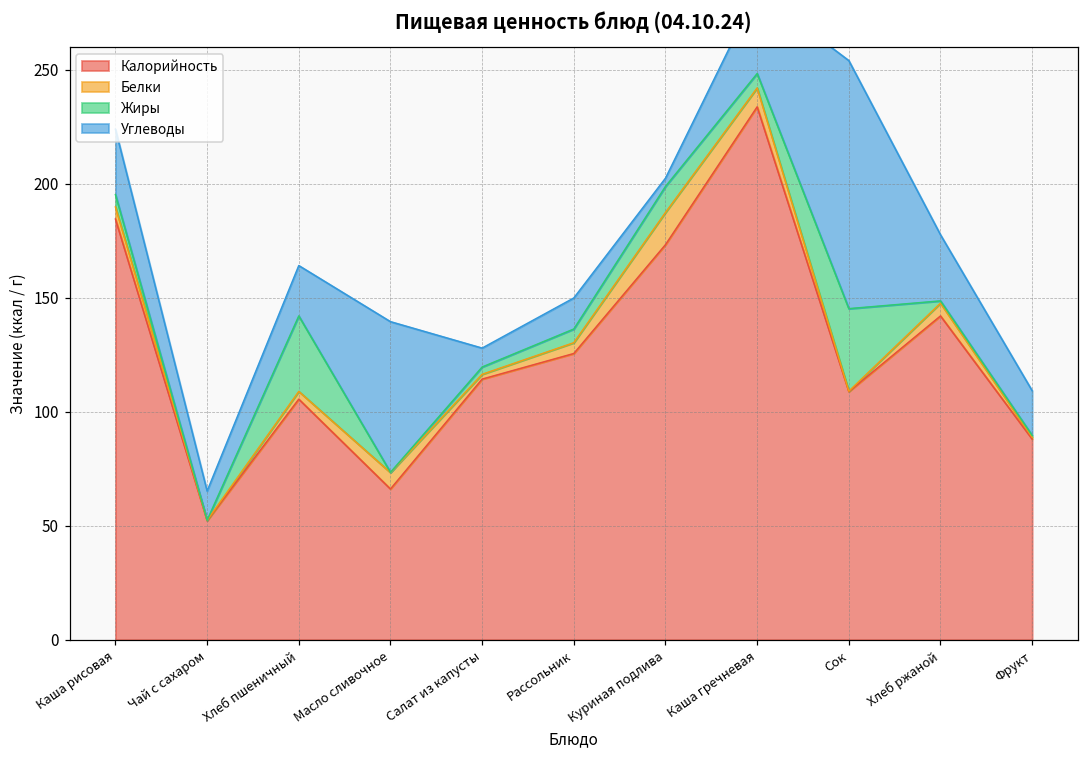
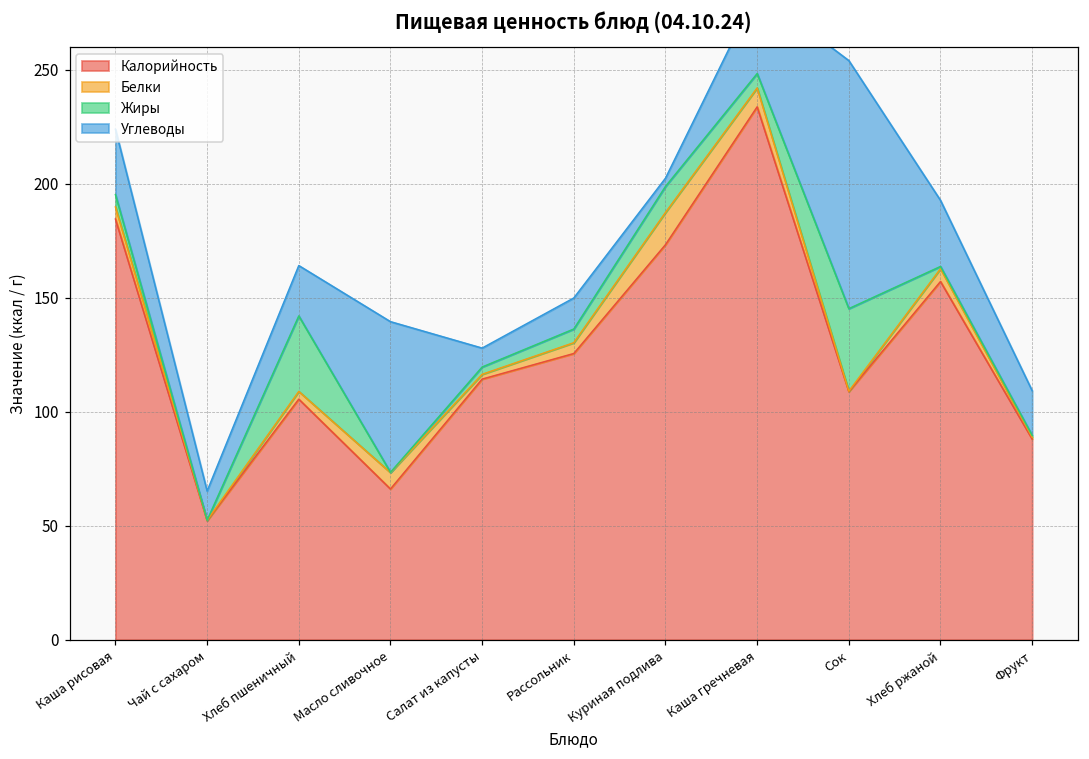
Калорийность, Хлеб ржаной: 142 -> 157
